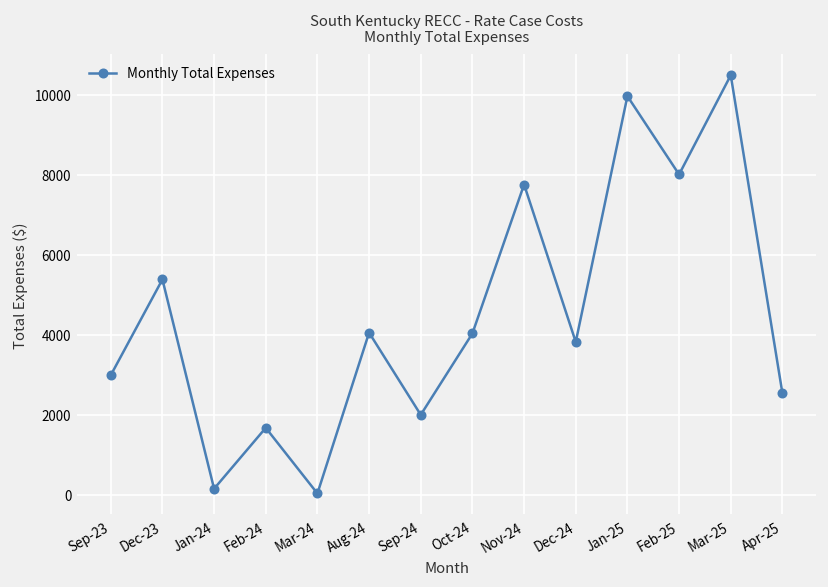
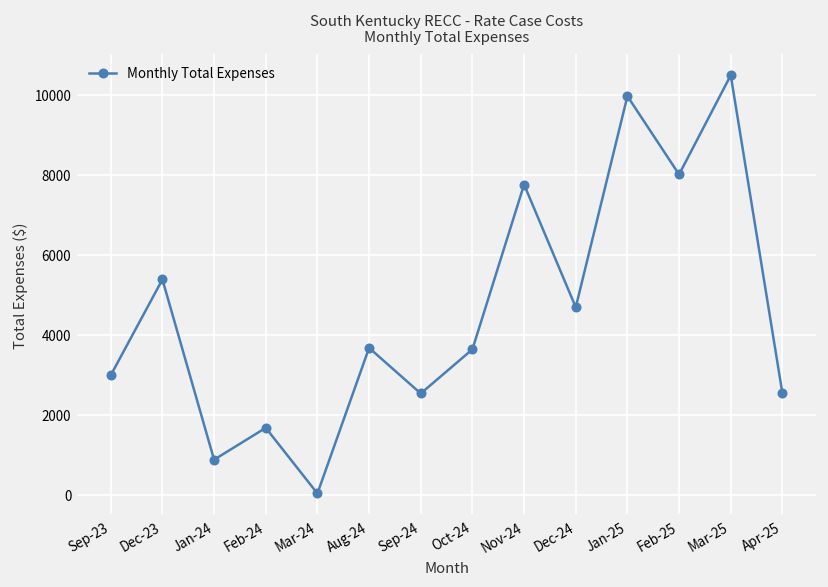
Jan-24: 100 -> 900
Aug-24: 4100 -> 3700
Sep-24: 2000 -> 2500
Oct-24: 4000 -> 3600
Dec-24: 3800 -> 4700
